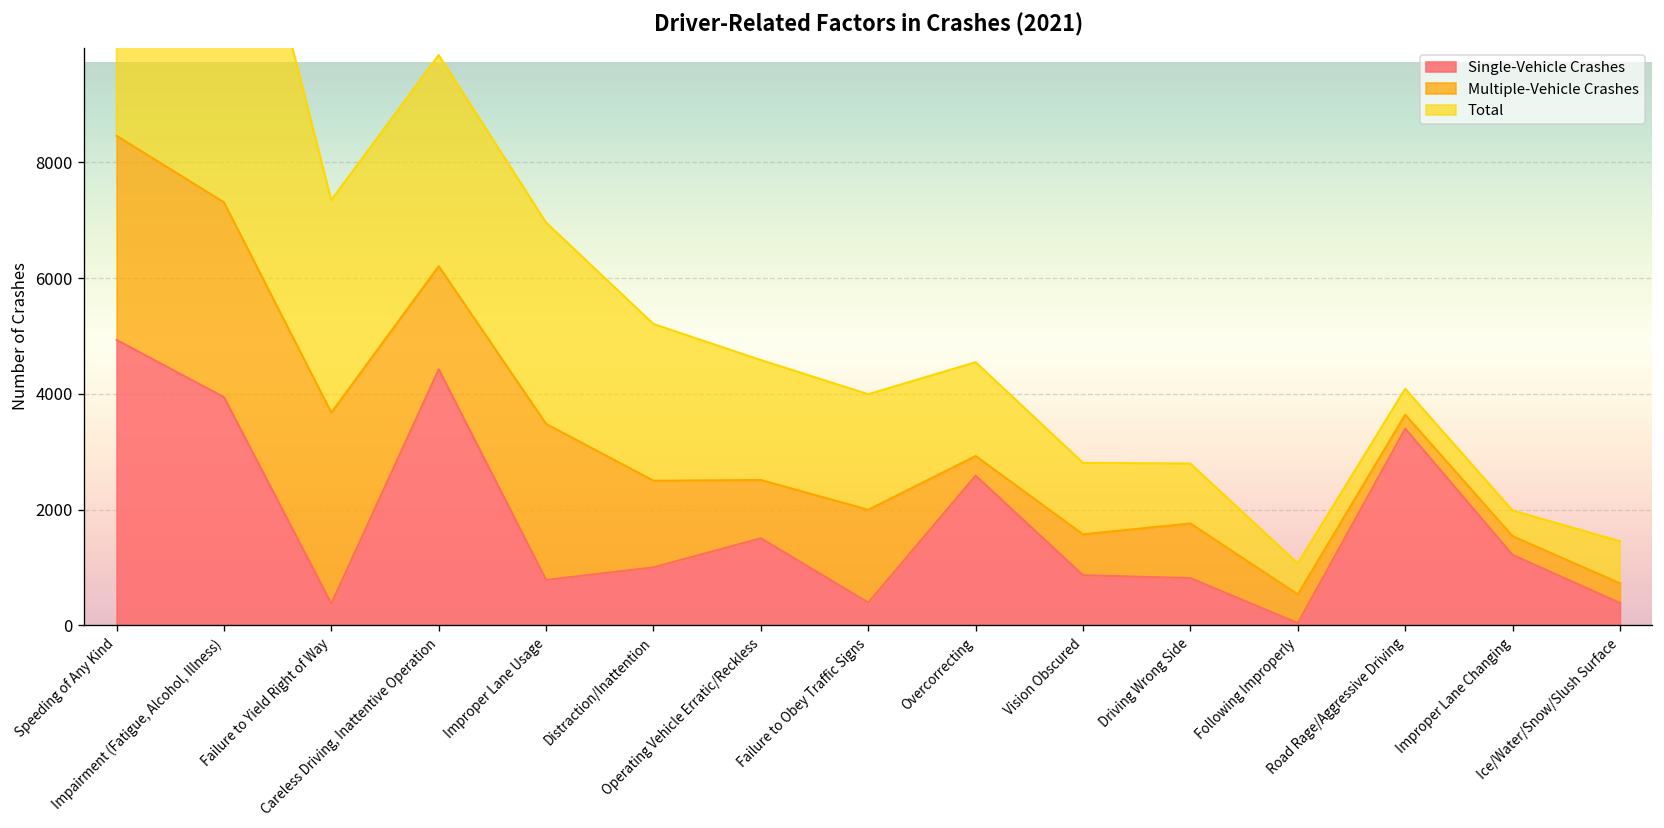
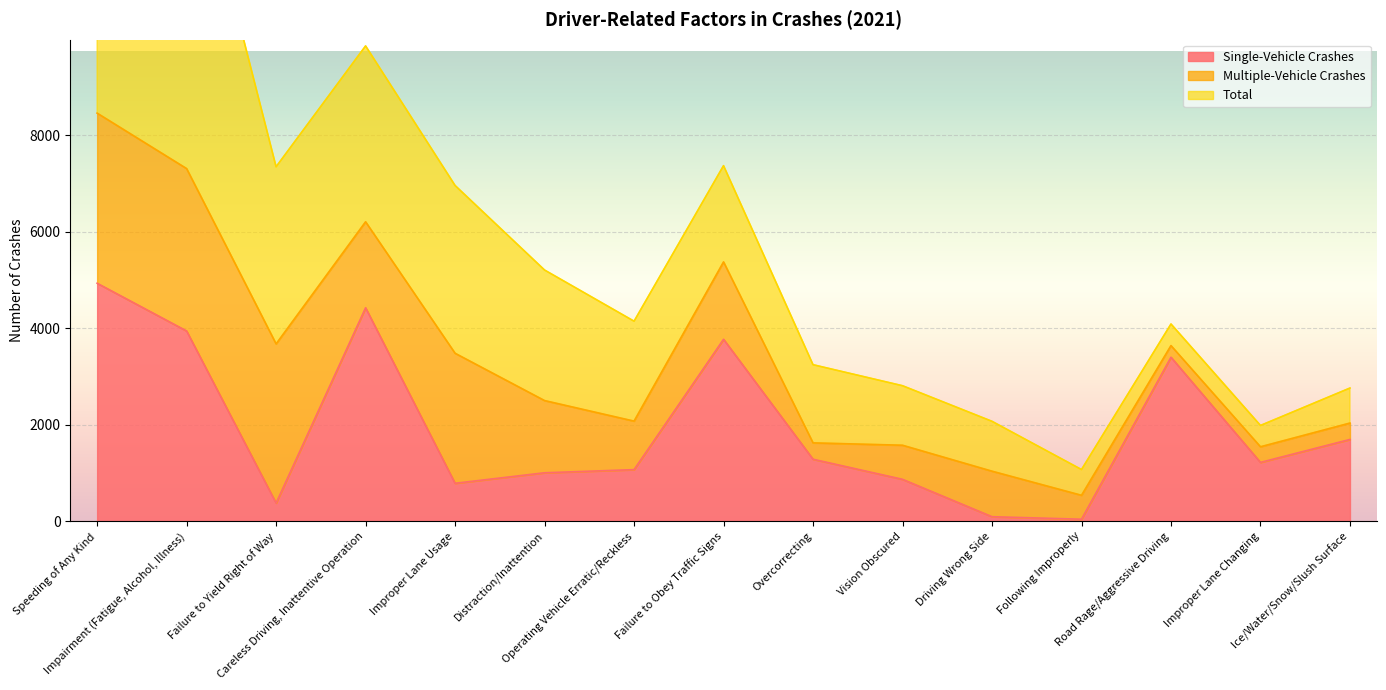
Single-Vehicle Crashes, Operating Vehicle Erratic/Reckless: 1500 -> 1100
Single-Vehicle Crashes, Failure to Obey Traffic Signs: 400 -> 3800
Single-Vehicle Crashes, Overcorrecting: 2600 -> 1300
Single-Vehicle Crashes, Driving Wrong Side: 800 -> 100
Single-Vehicle Crashes, Ice/Water/Snow/Slush Surface: 400 -> 1700
